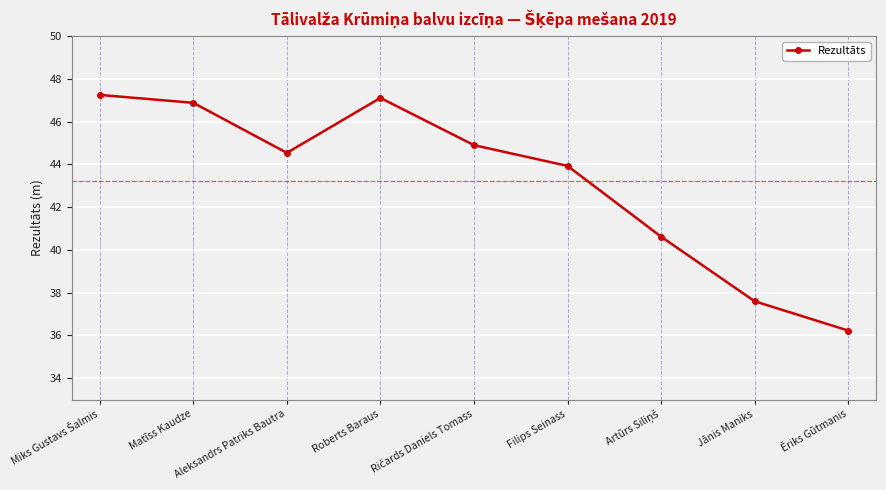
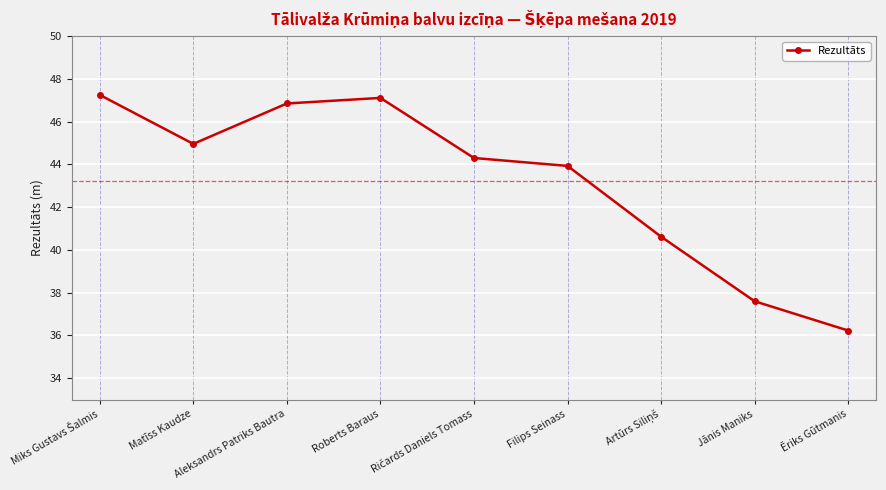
Matīss Kaudze: 46.9 -> 45.0
Aleksandrs Patriks Bautra: 44.5 -> 46.9
Ričards Daniels Tomass: 44.9 -> 44.3
